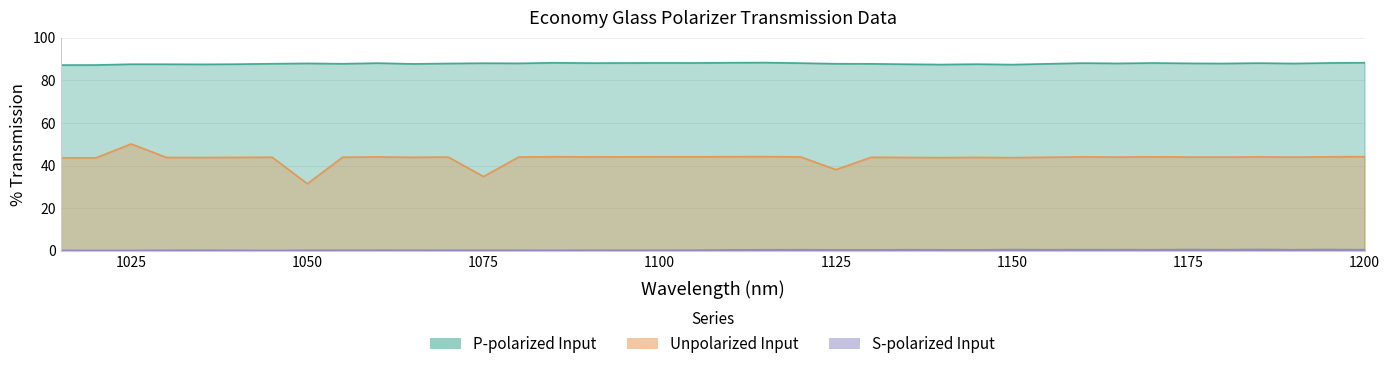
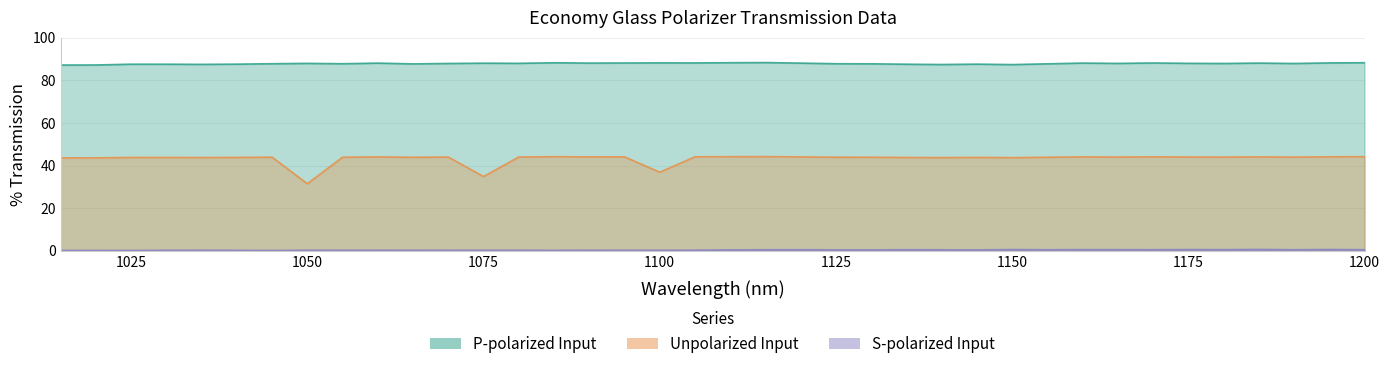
Unpolarized Input, 1025: 50 -> 44
Unpolarized Input, 1100: 44 -> 37
Unpolarized Input, 1125: 38 -> 44
